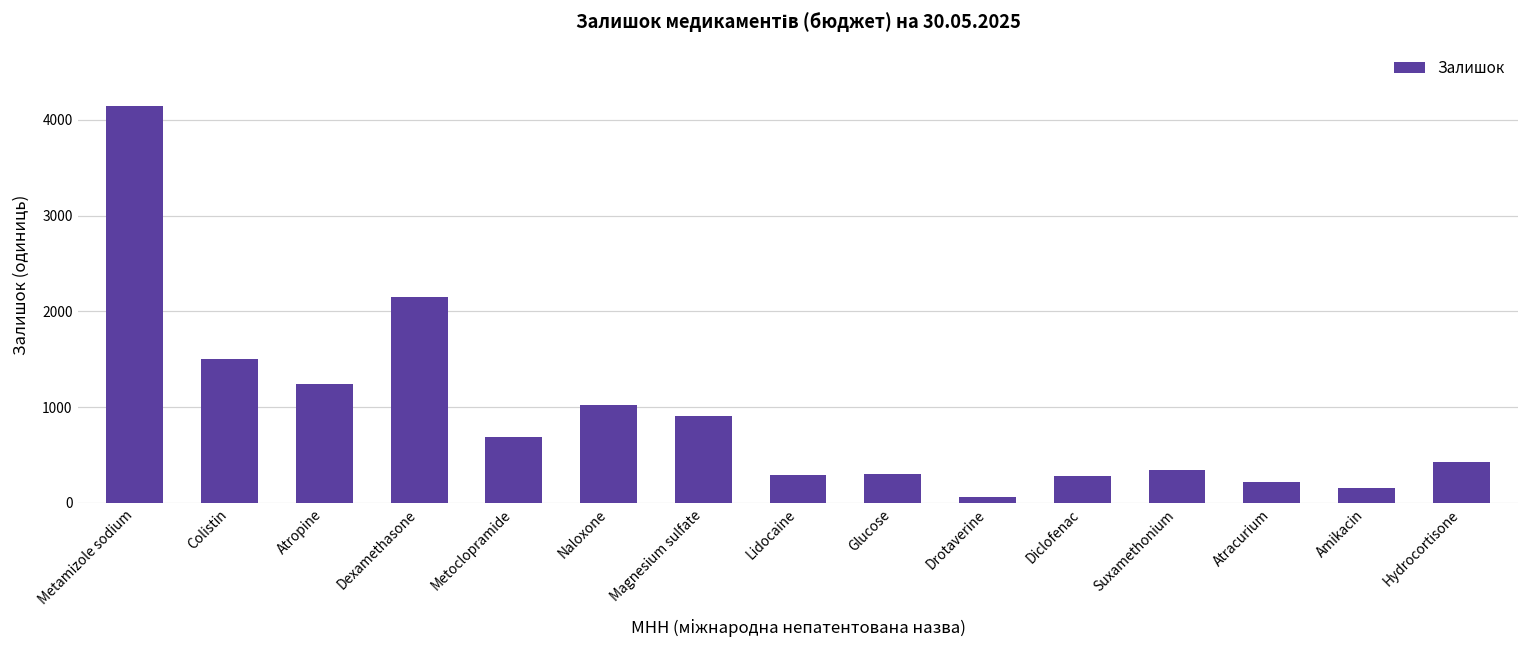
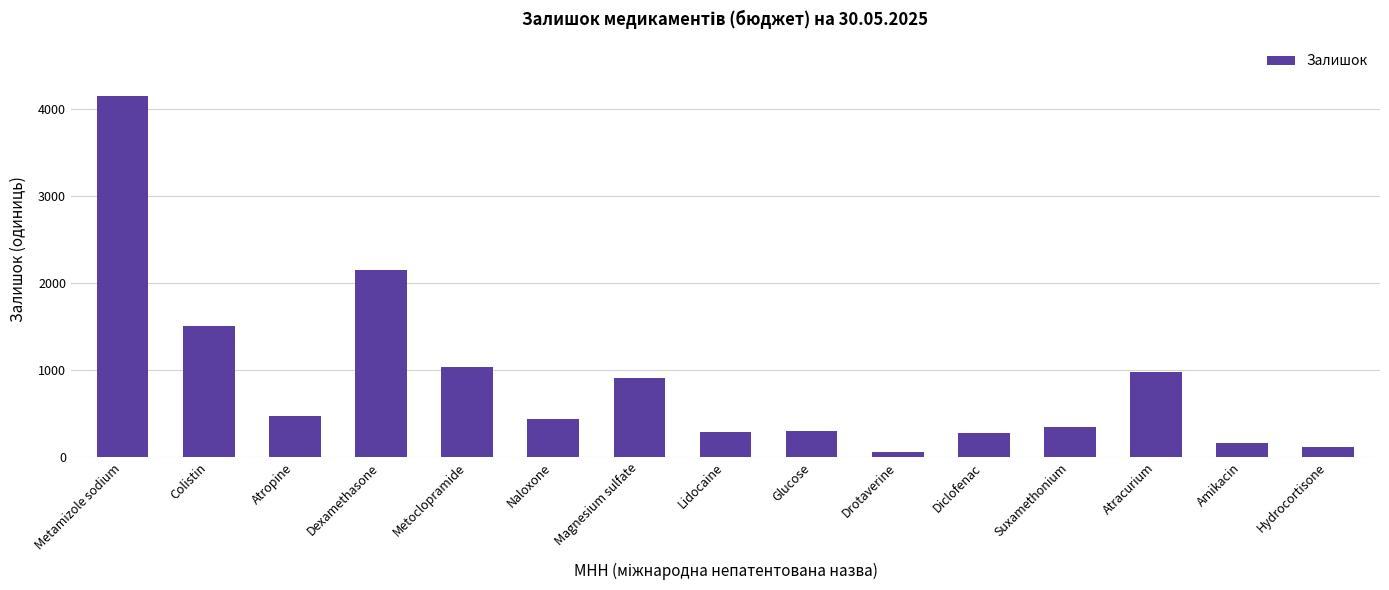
Atropine: 1200 -> 500
Metoclopramide: 700 -> 1000
Naloxone: 1000 -> 400
Atracurium: 200 -> 1000
Hydrocortisone: 400 -> 100
